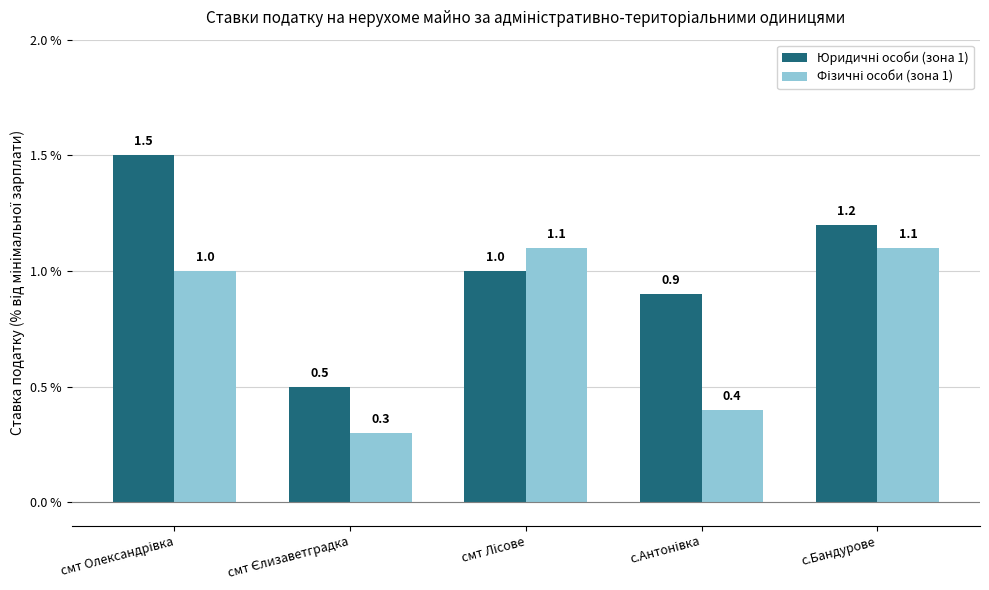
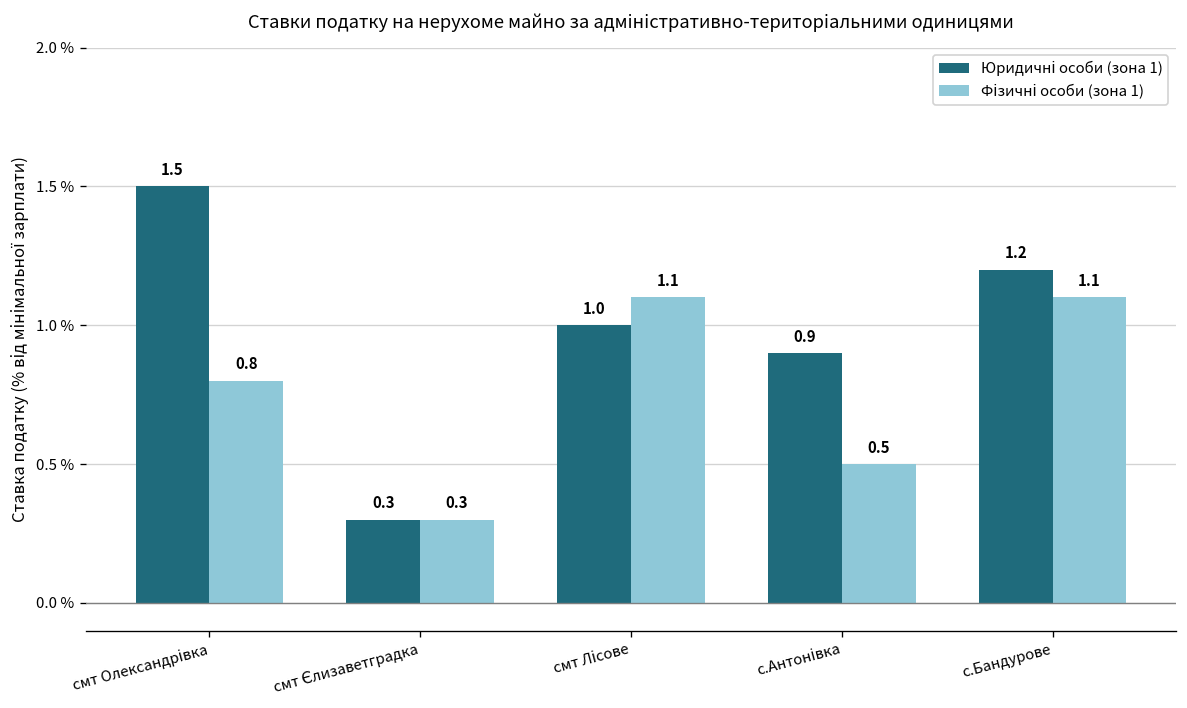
Фізичні особи (зона 1), смт Олександрівка: 1.0 -> 0.8
Юридичні особи (зона 1), смт Єлизаветградка: 0.5 -> 0.3
Фізичні особи (зона 1), с.Антонівка: 0.4 -> 0.5
